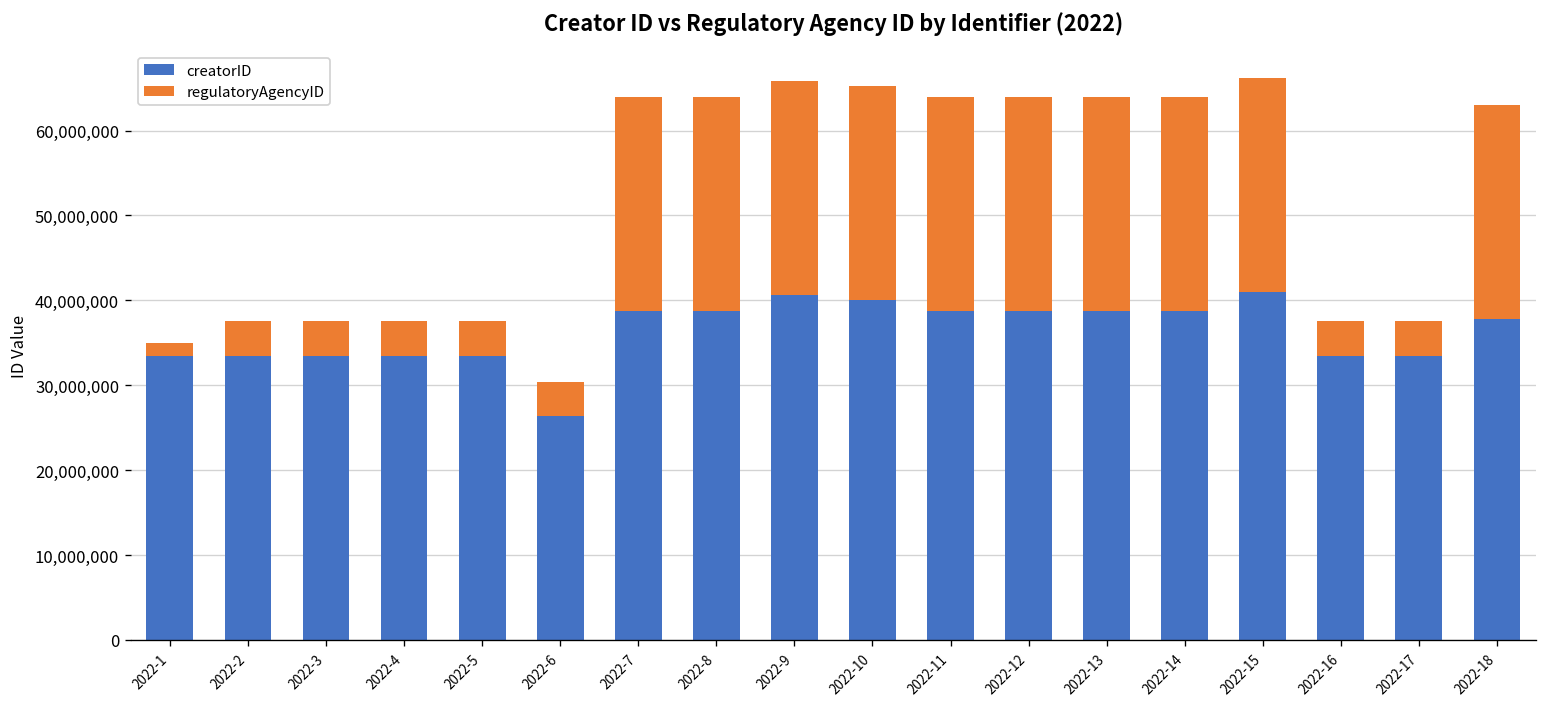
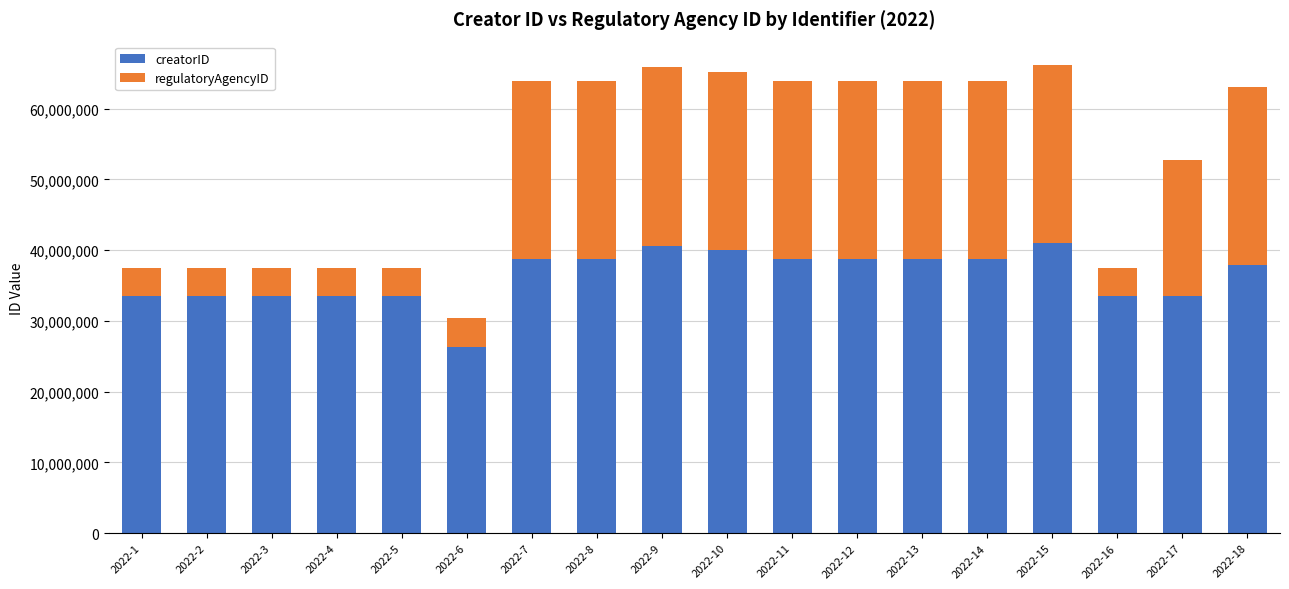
regulatoryAgencyID, 2022-1: 2,000,000 -> 4,000,000
regulatoryAgencyID, 2022-17: 4,000,000 -> 19,000,000
